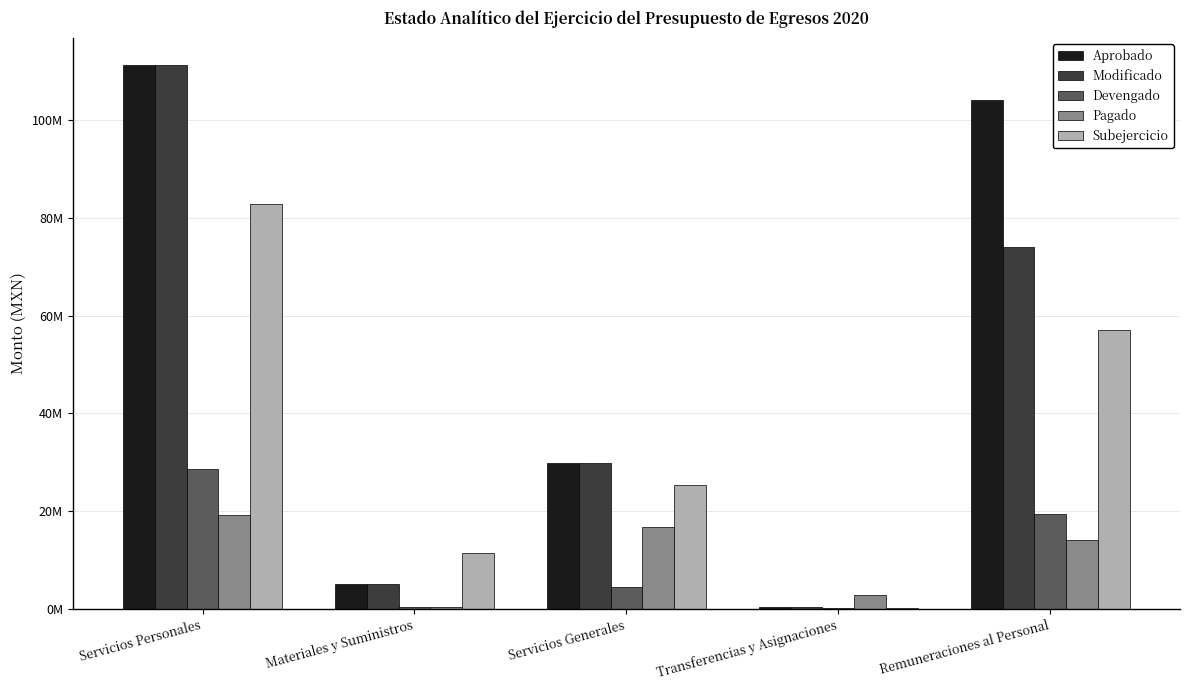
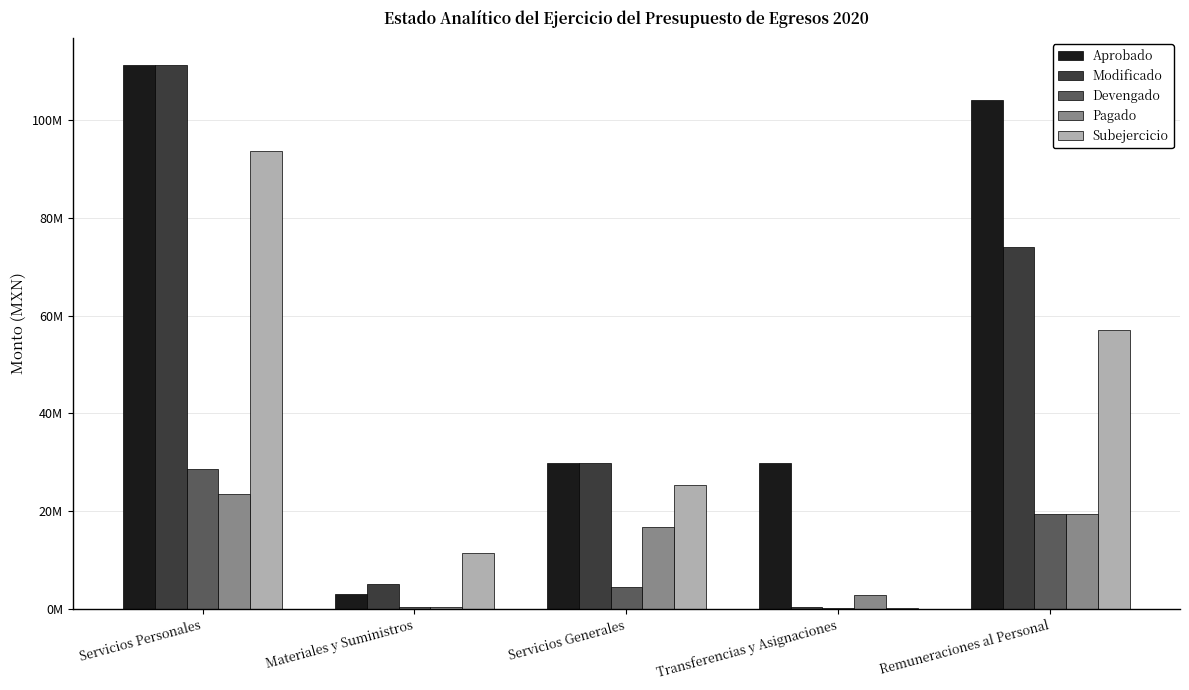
Pagado, Servicios Personales: 19000000 -> 24000000
Subejercicio, Servicios Personales: 83000000 -> 94000000
Aprobado, Materiales y Suministros: 5000000 -> 3000000
Aprobado, Transferencias y Asignaciones: 0 -> 30000000
Pagado, Remuneraciones al Personal: 14000000 -> 19000000
